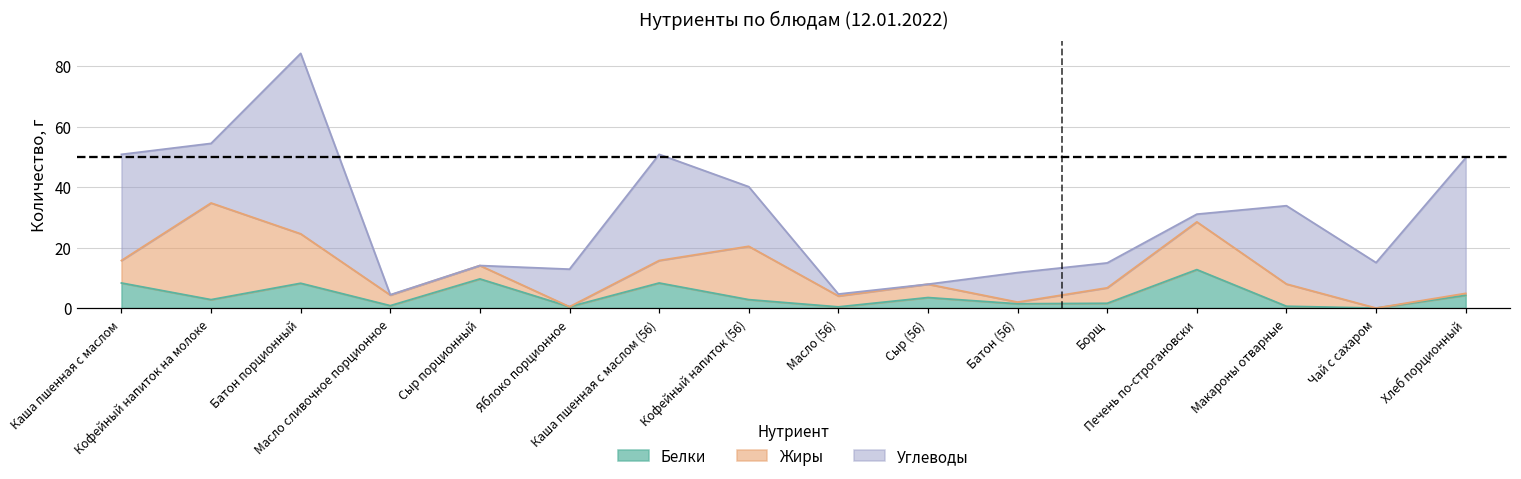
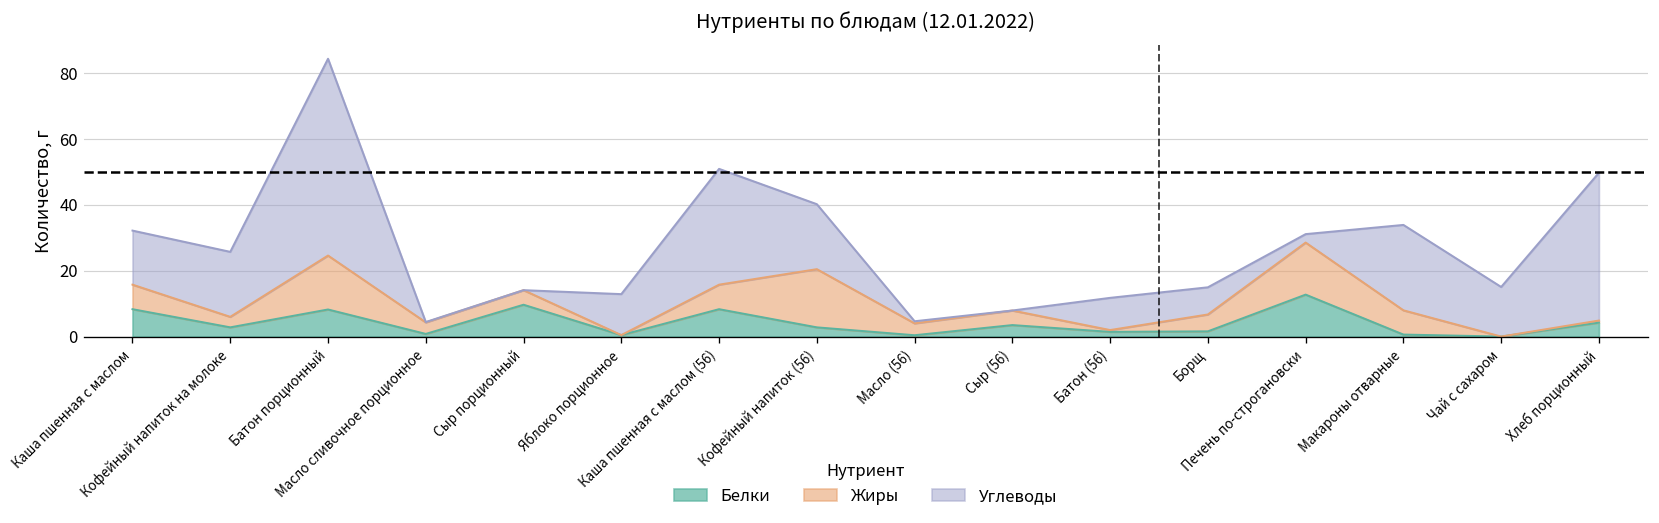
Углеводы, Каша пшенная с маслом: 35 -> 16
Жиры, Кофейный напиток на молоке: 32 -> 3
